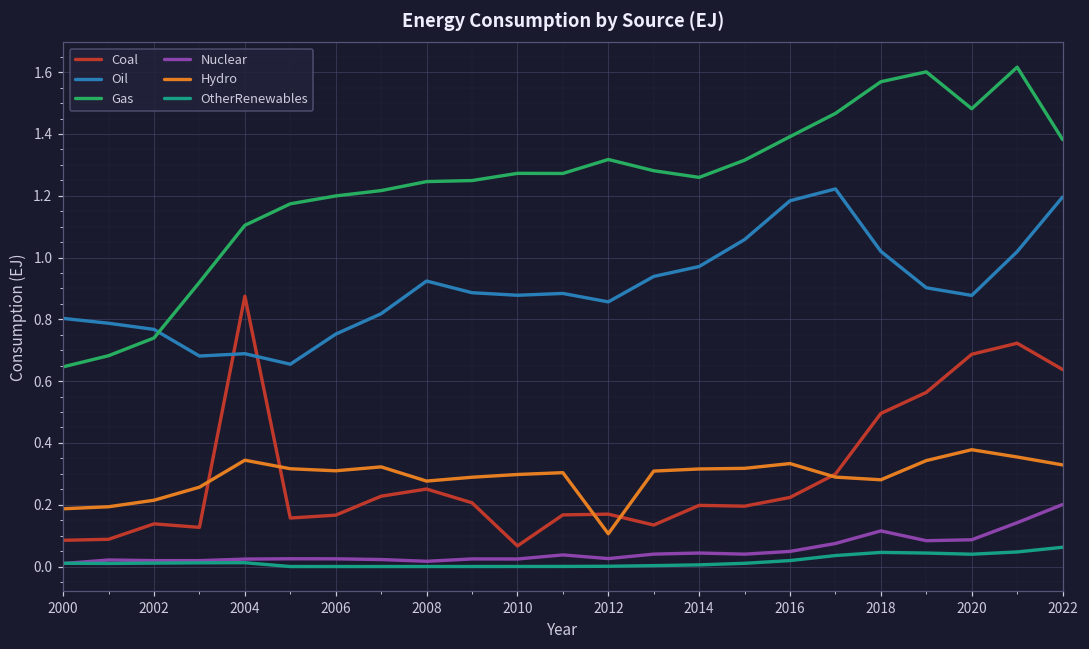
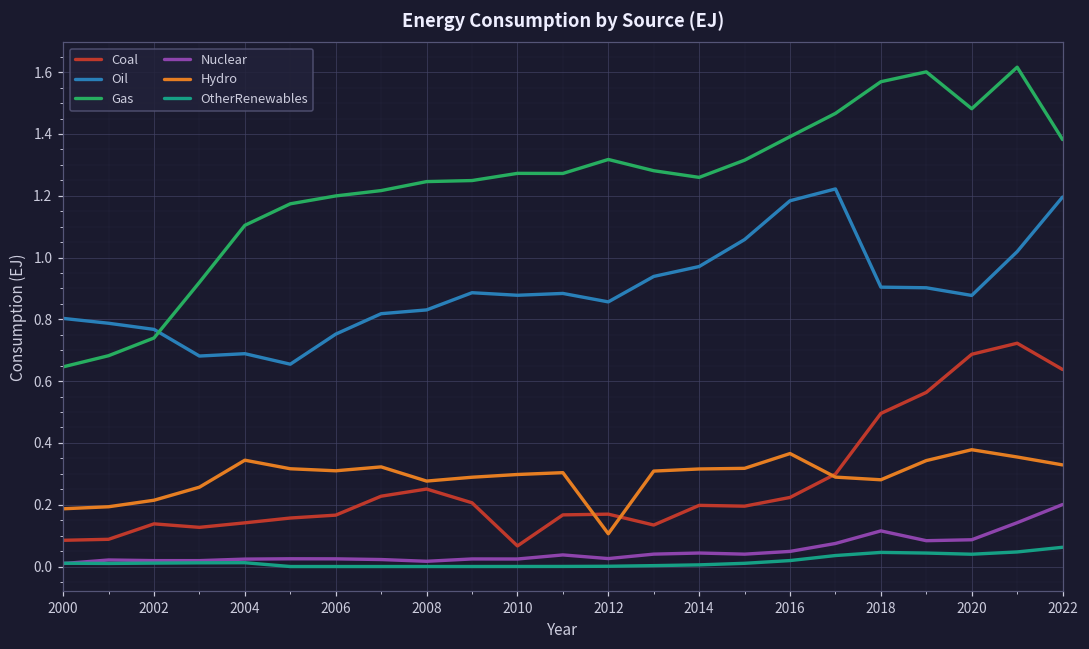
Coal, 2004: 0.87 -> 0.14
Oil, 2008: 0.92 -> 0.83
Hydro, 2016: 0.33 -> 0.37
Oil, 2018: 1.02 -> 0.90
